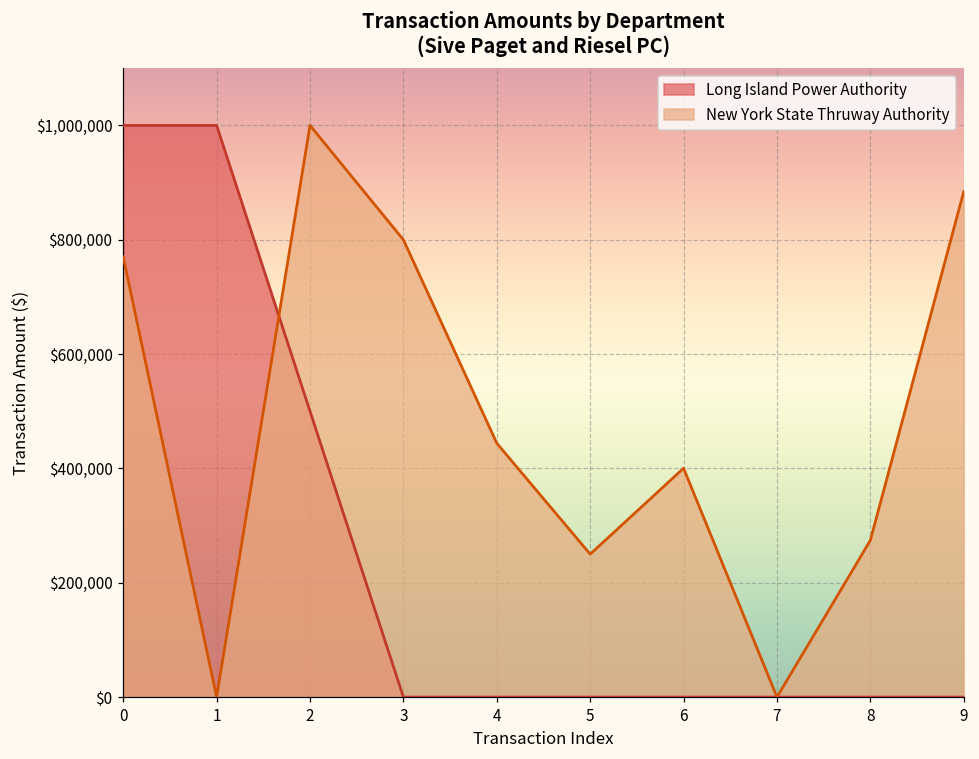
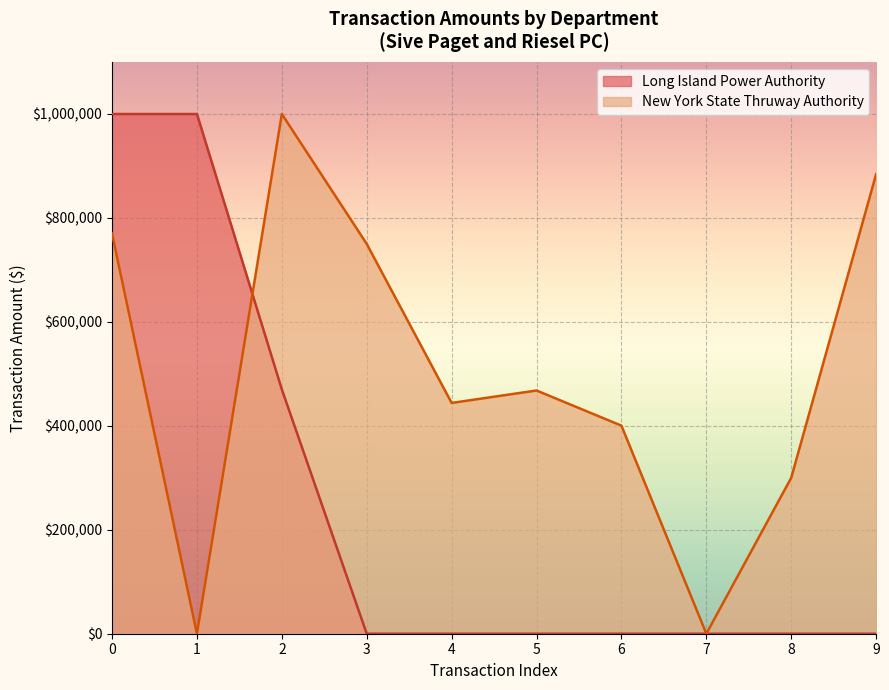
Long Island Power Authority, 2: $500,000 -> $470,000
New York State Thruway Authority, 3: $800,000 -> $750,000
New York State Thruway Authority, 5: $250,000 -> $470,000
New York State Thruway Authority, 8: $270,000 -> $300,000
